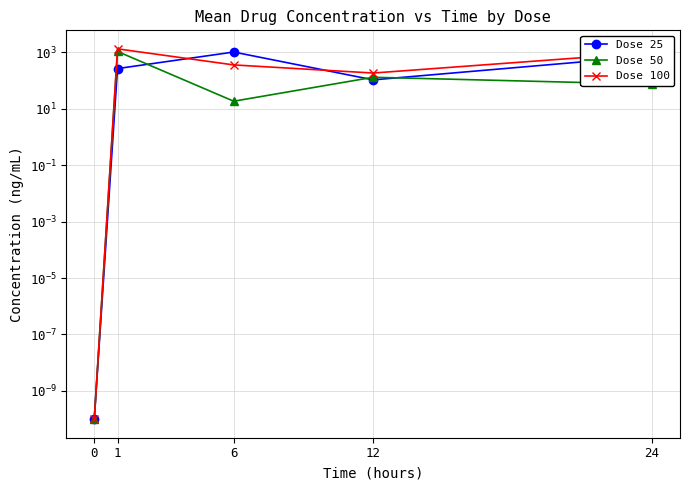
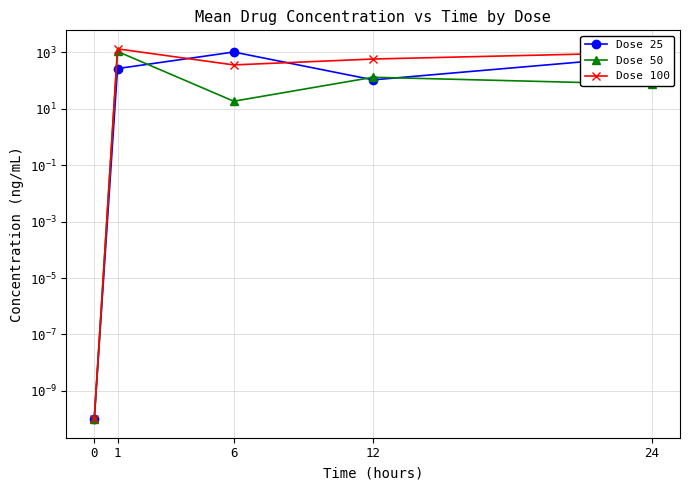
Dose 100, 12: 200 -> 600
